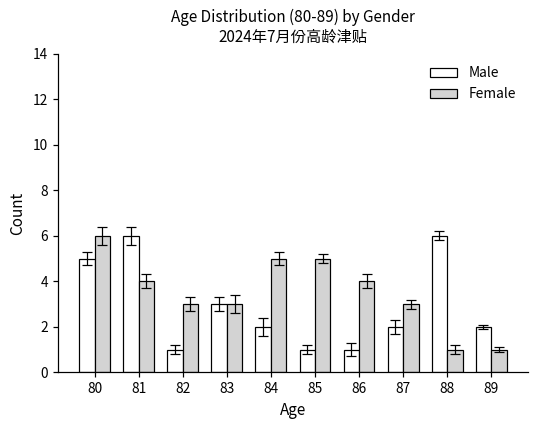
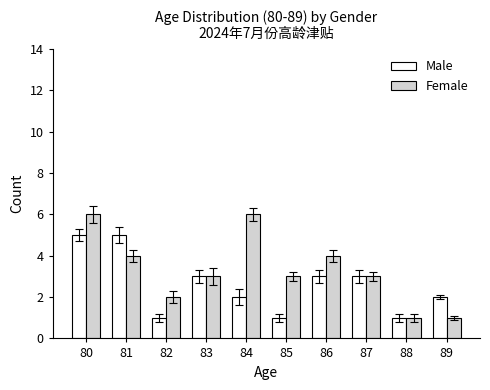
Male, 81: 6 -> 5
Female, 82: 3 -> 2
Female, 84: 5 -> 6
Female, 85: 5 -> 3
Male, 86: 1 -> 3
Male, 87: 2 -> 3
Male, 88: 6 -> 1
